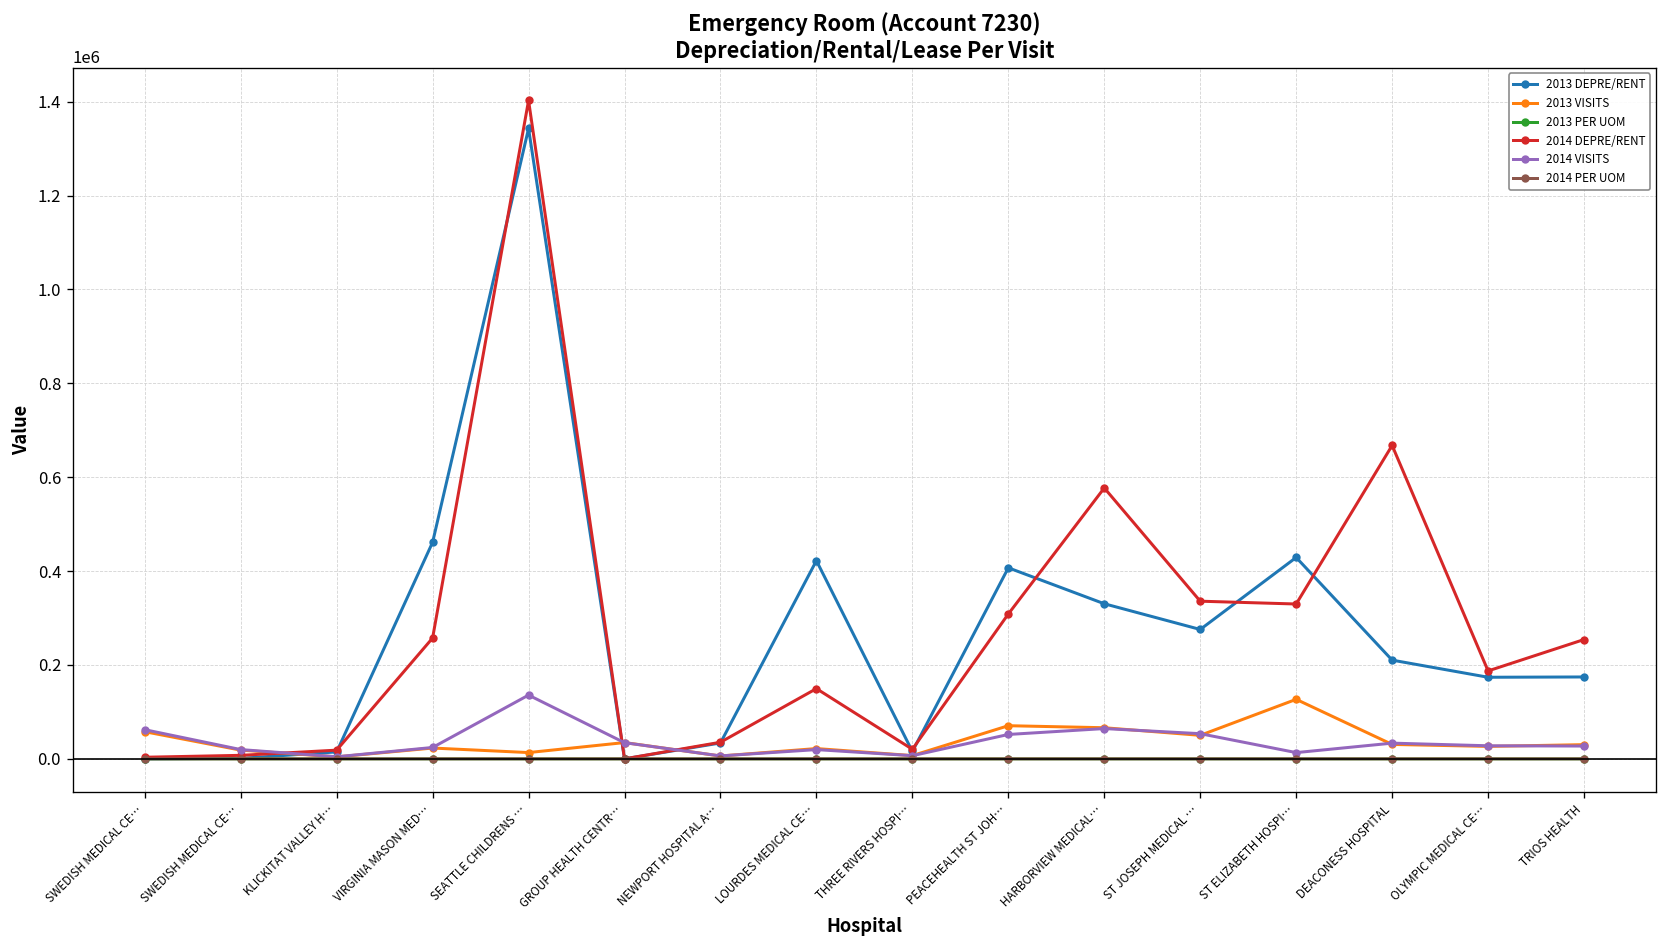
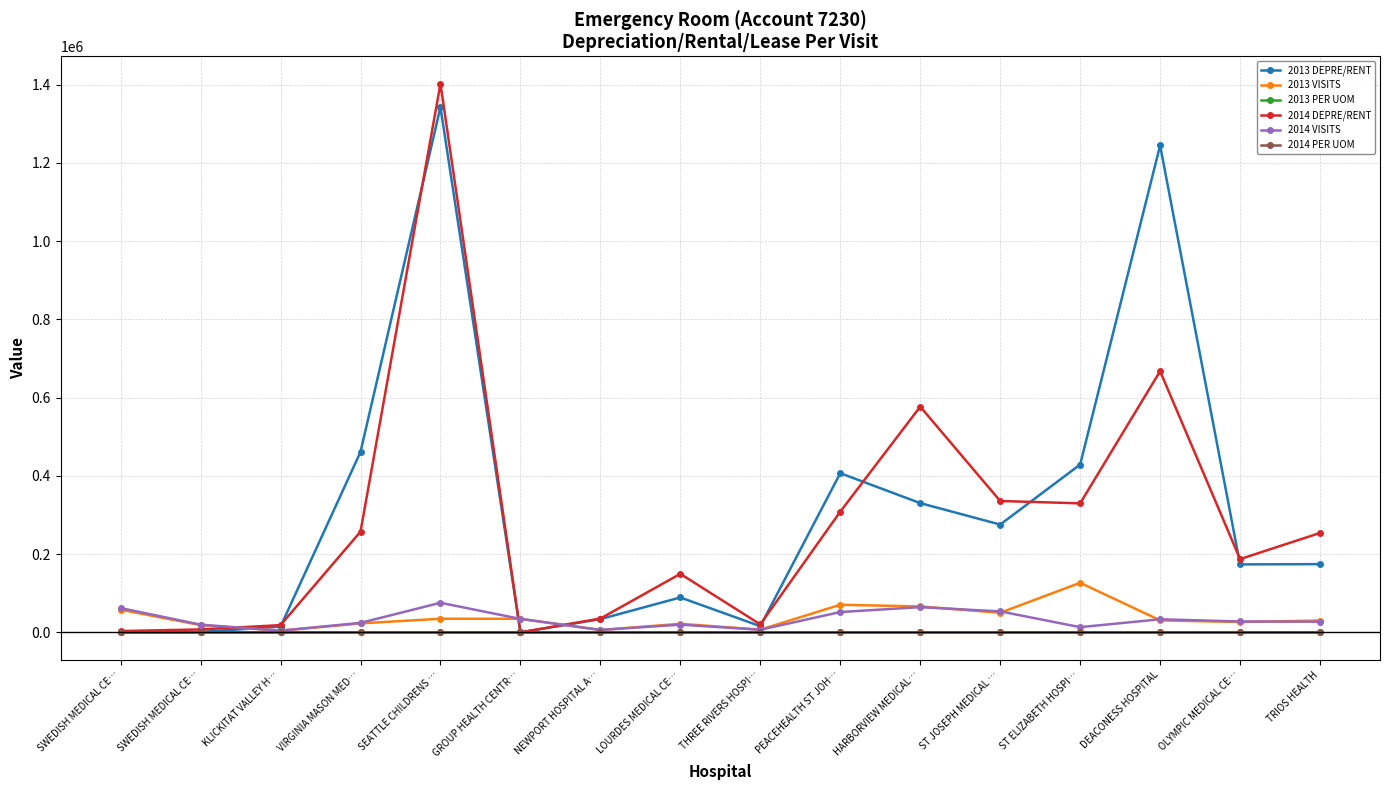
2013 VISITS, SEATTLE CHILDRENS …: 10000 -> 30000
2014 VISITS, SEATTLE CHILDRENS …: 140000 -> 80000
2013 DEPRE/RENT, LOURDES MEDICAL CE…: 420000 -> 90000
2013 DEPRE/RENT, DEACONESS HOSPITAL: 210000 -> 1240000
